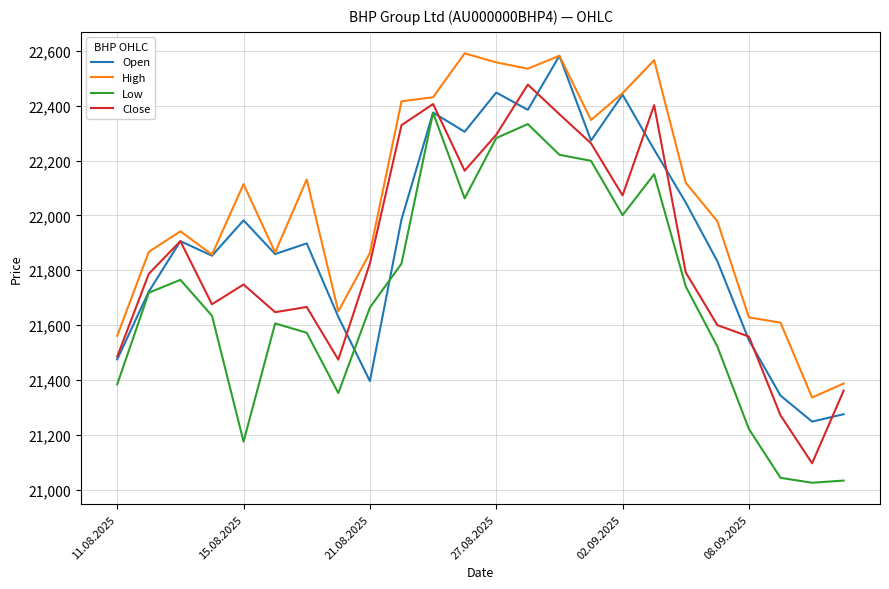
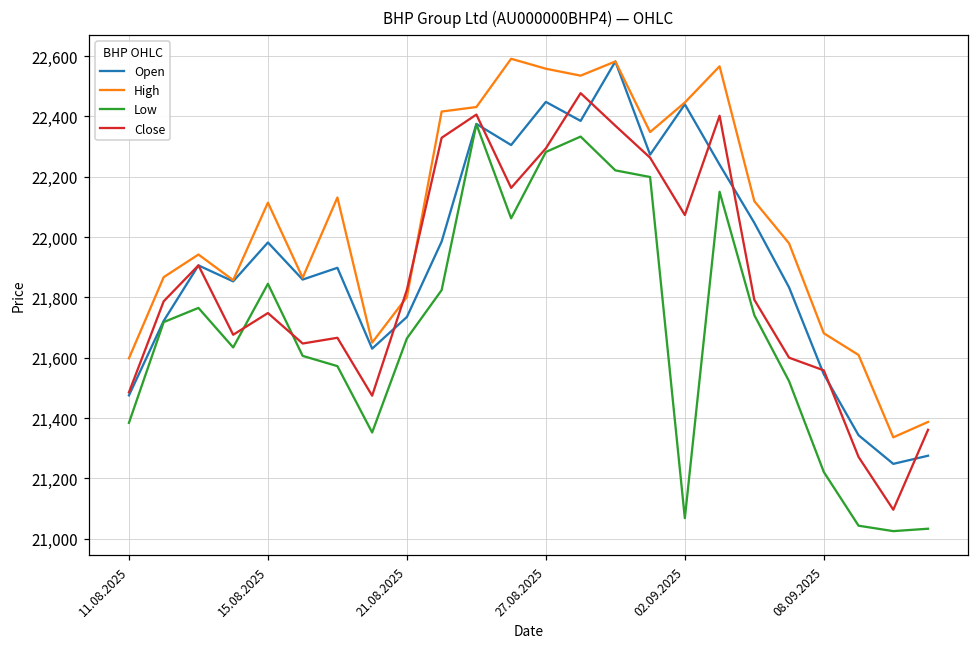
High, 11.08.2025: 21,560 -> 21,600
Low, 15.08.2025: 21,180 -> 21,850
Open, 21.08.2025: 21,400 -> 21,740
High, 21.08.2025: 21,860 -> 21,800
Low, 02.09.2025: 22,000 -> 21,070
High, 08.09.2025: 21,630 -> 21,680
